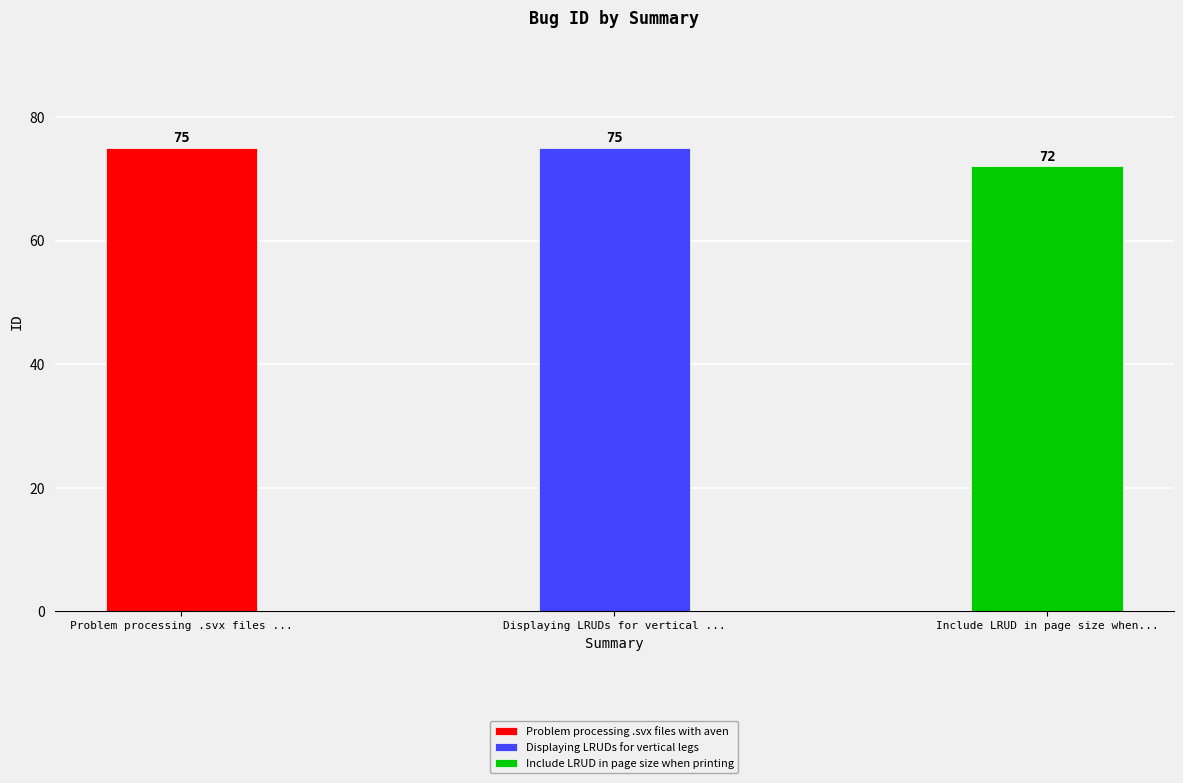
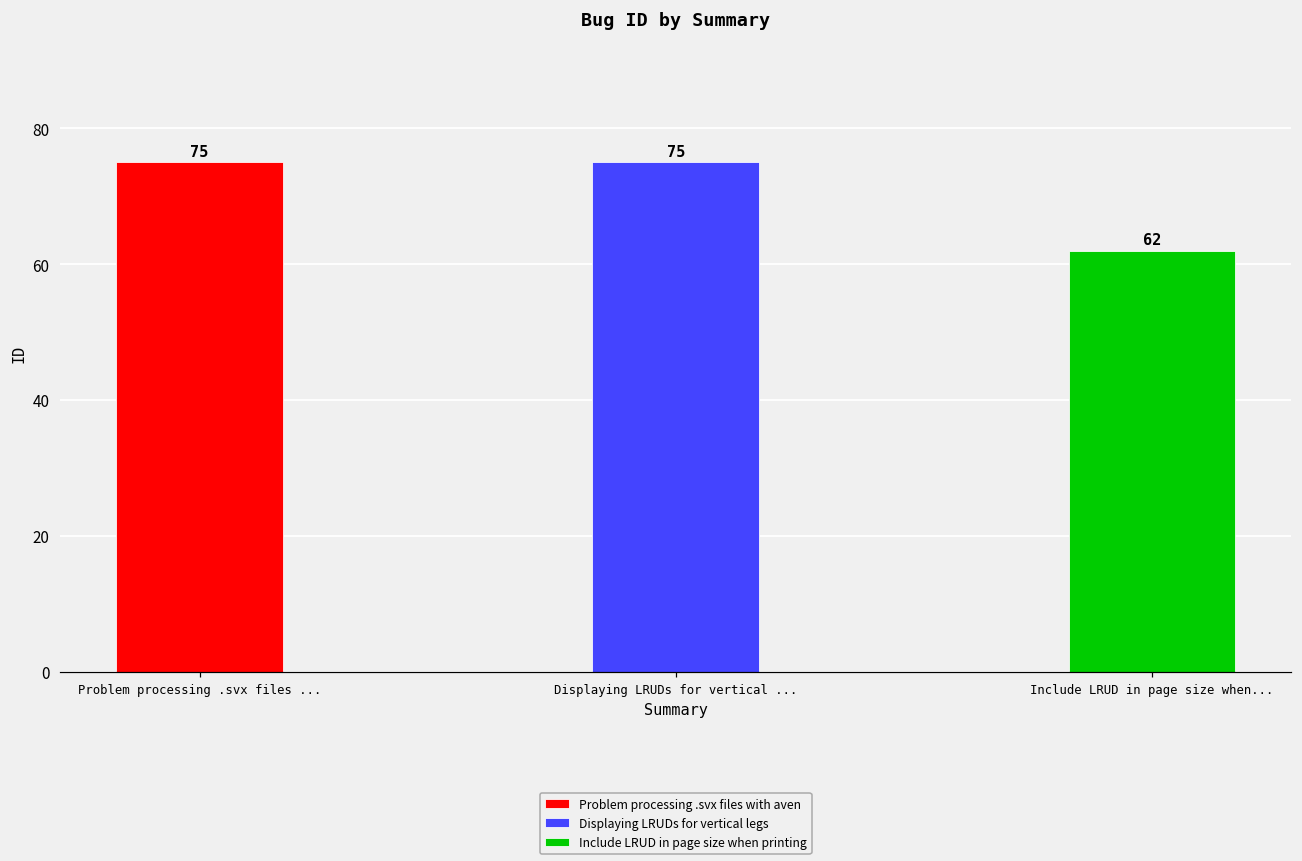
Include LRUD in page size when...: 72 -> 62
